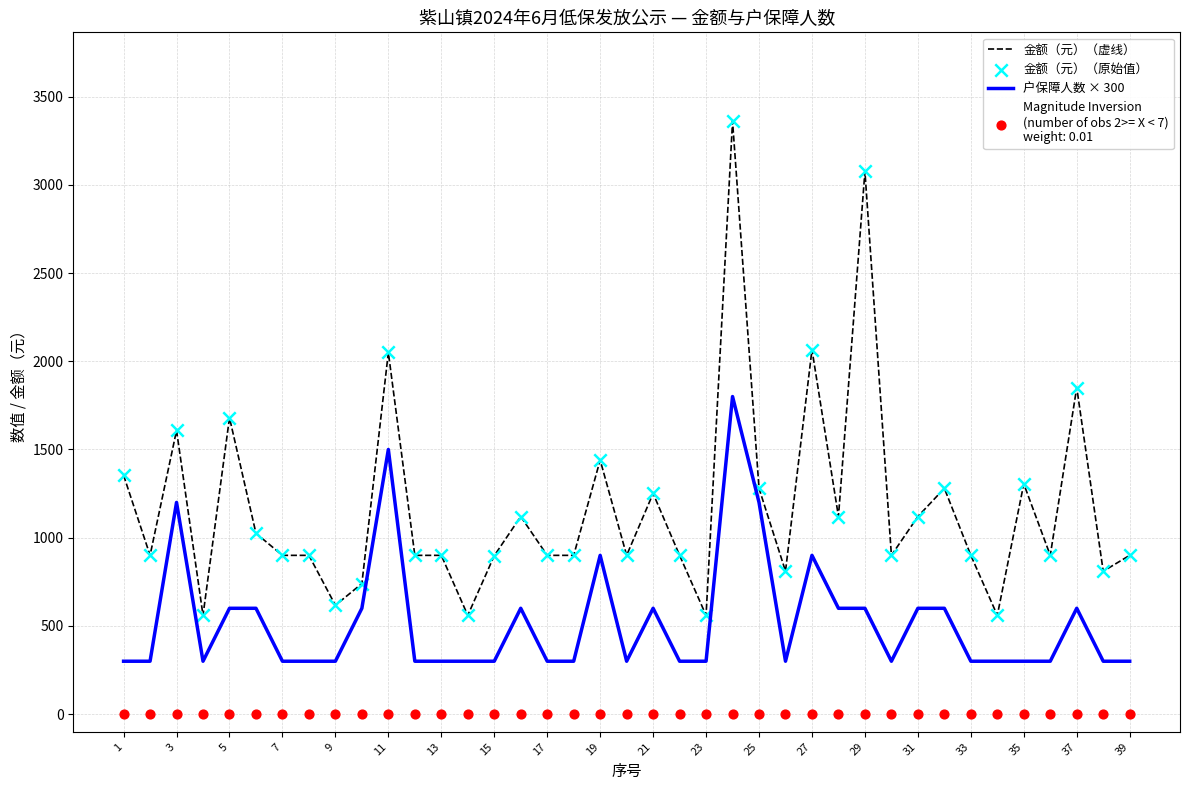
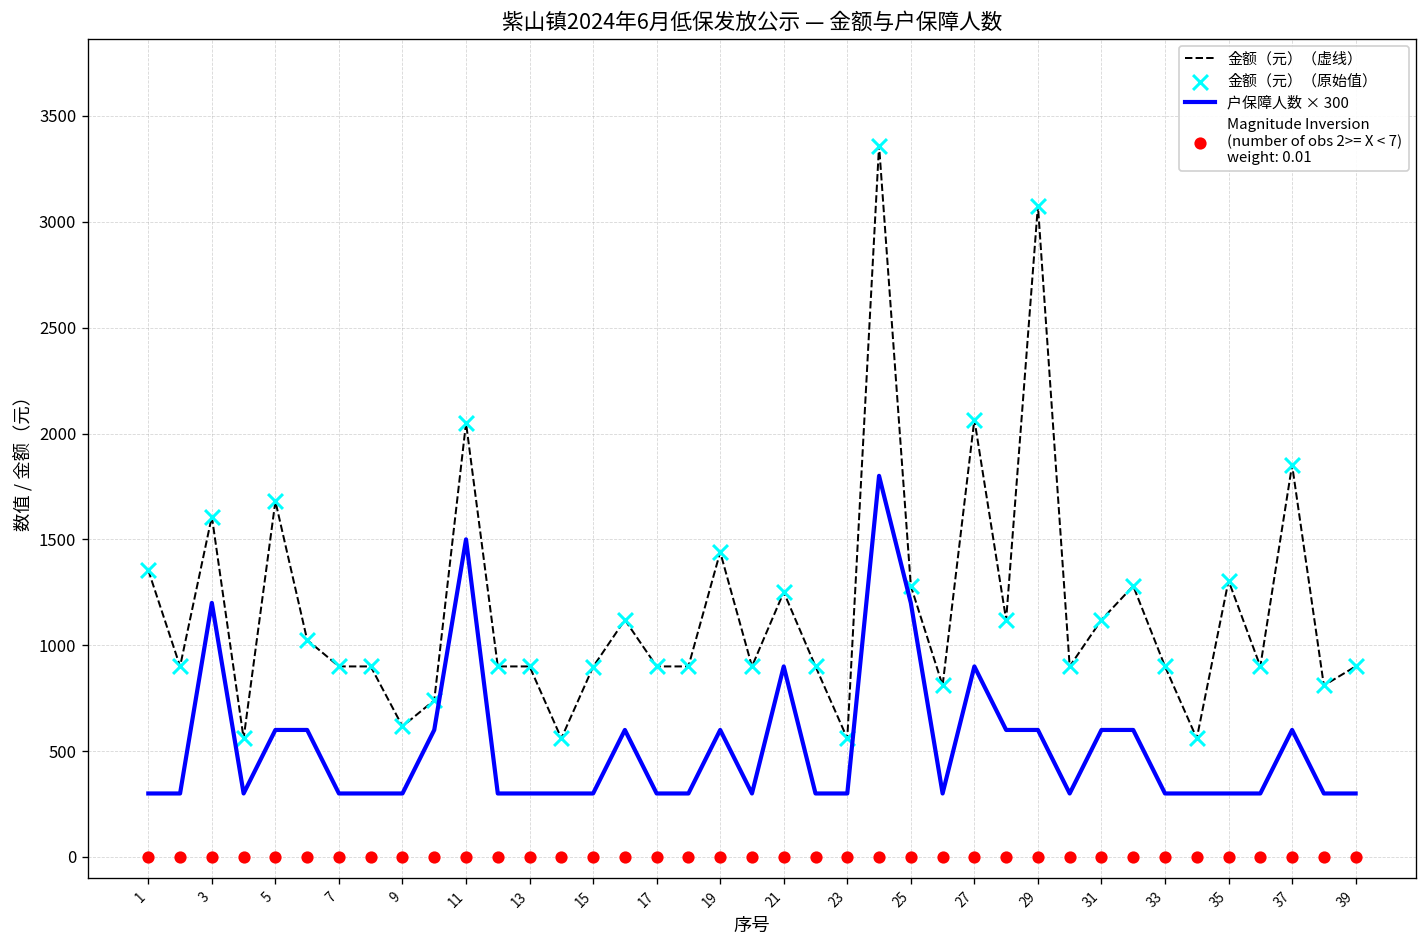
户保障人数 × 300, 19: 900 -> 600
户保障人数 × 300, 21: 600 -> 900
